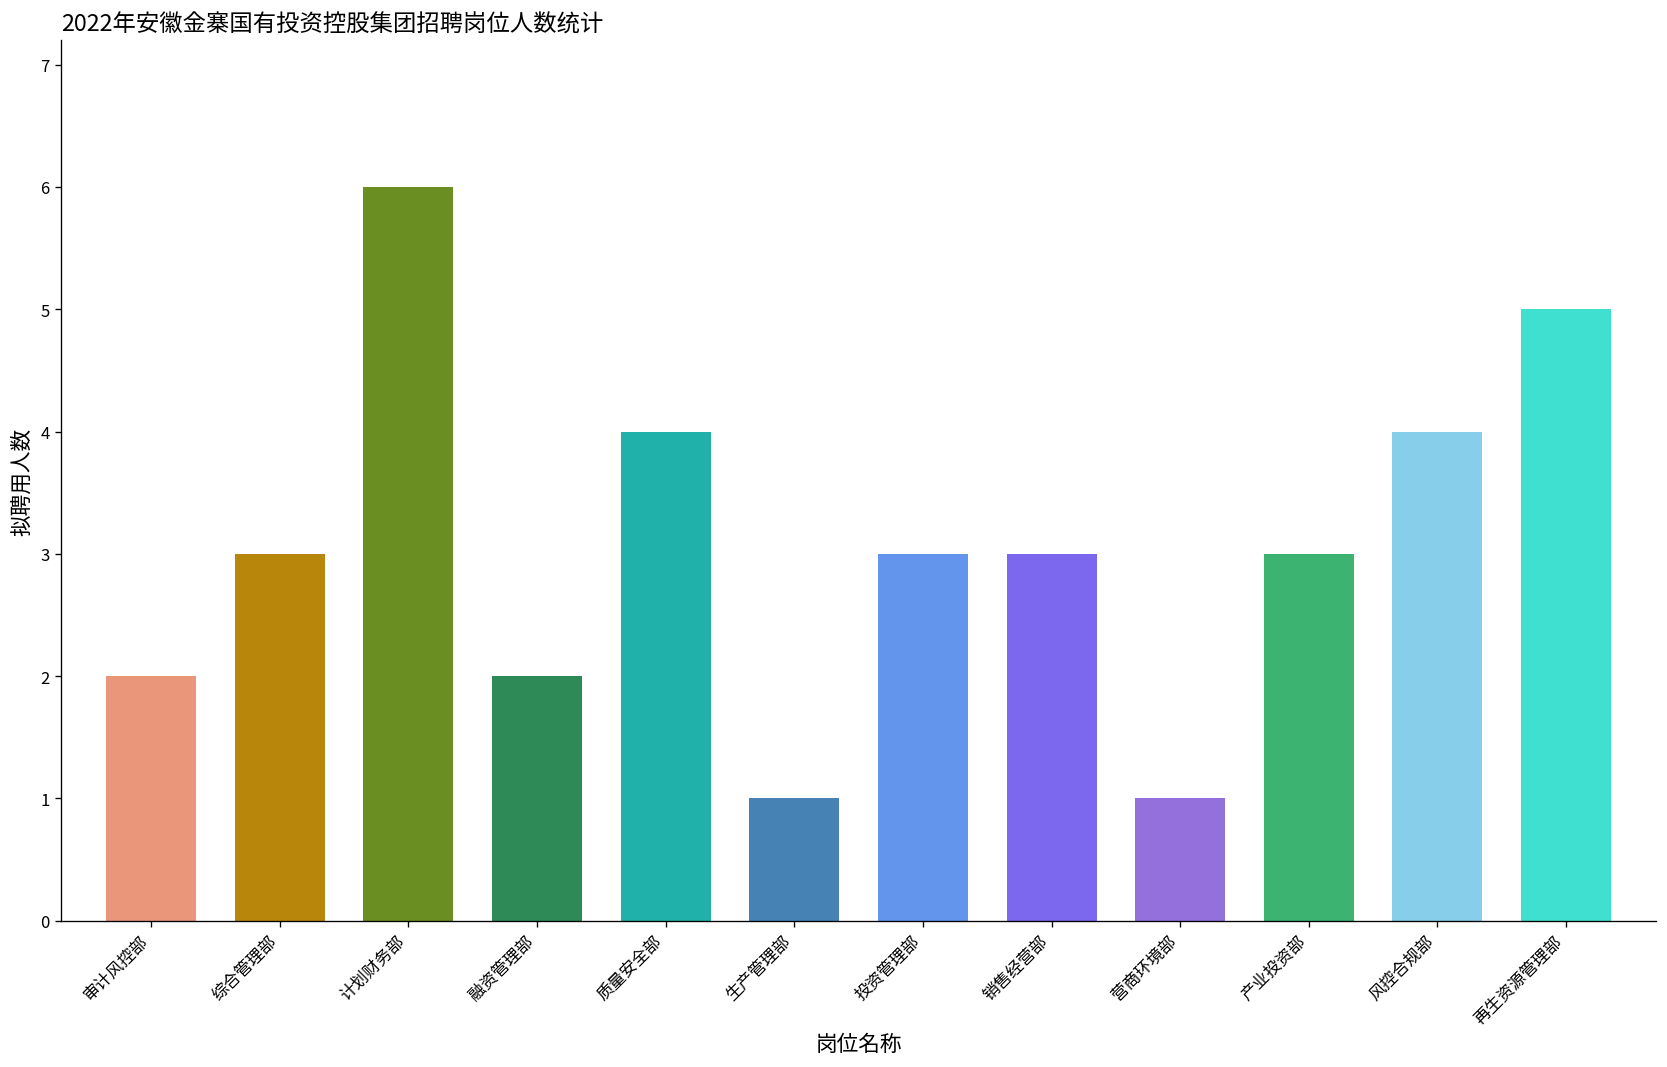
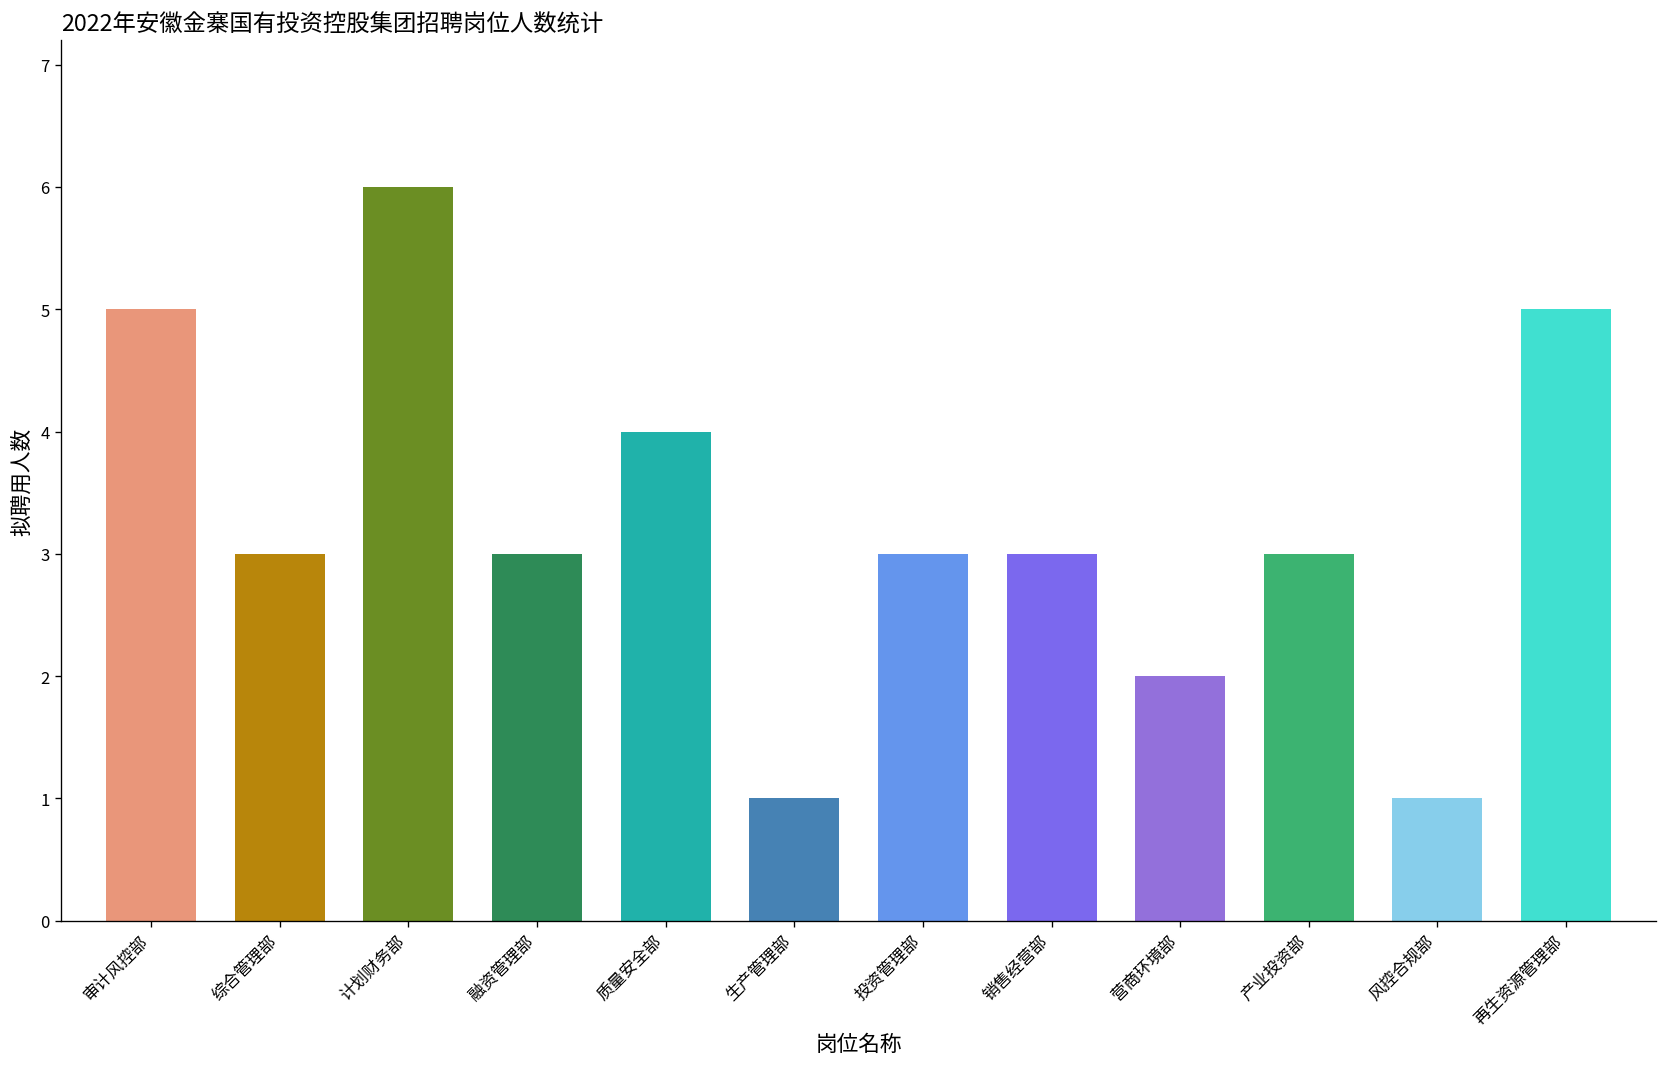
审计风控部: 2 -> 5
融资管理部: 2 -> 3
营商环境部: 1 -> 2
风控合规部: 4 -> 1
